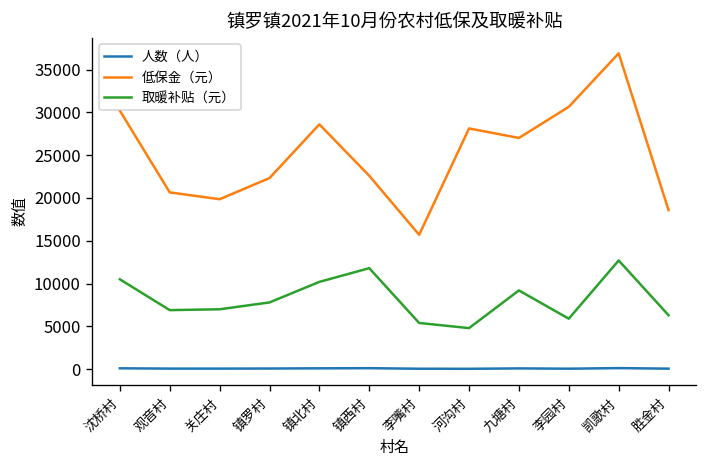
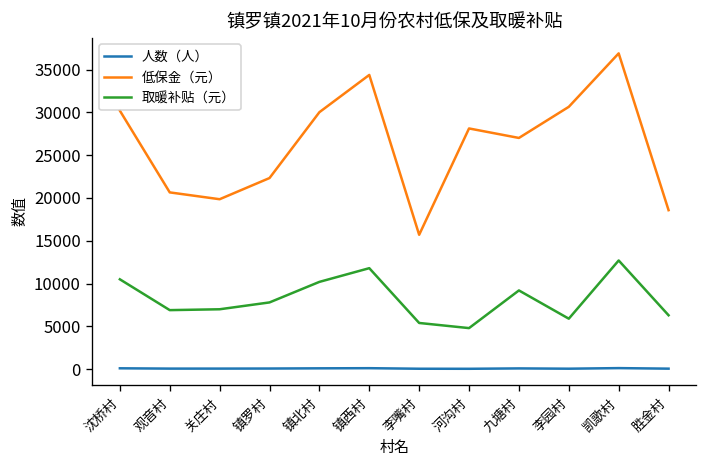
低保金（元）, 镇北村: 29000 -> 30000
低保金（元）, 镇西村: 23000 -> 34000
